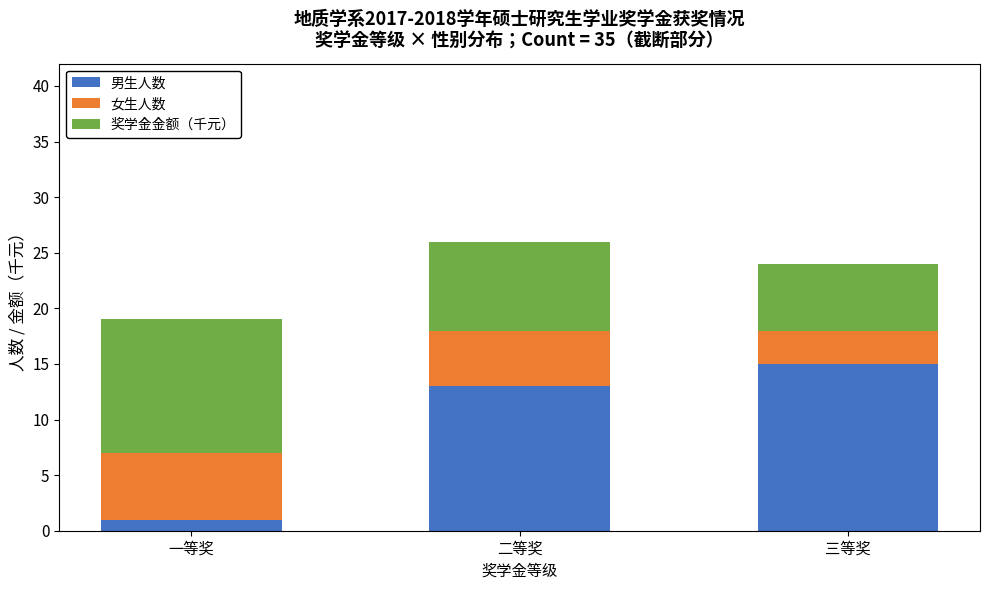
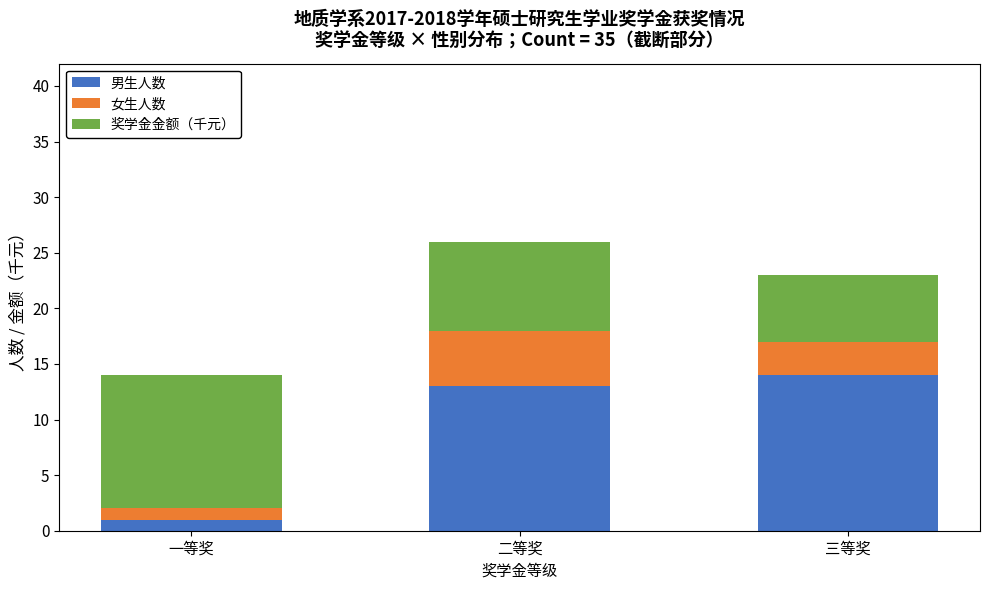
女生人数, 一等奖: 6 -> 1
男生人数, 三等奖: 15 -> 14
